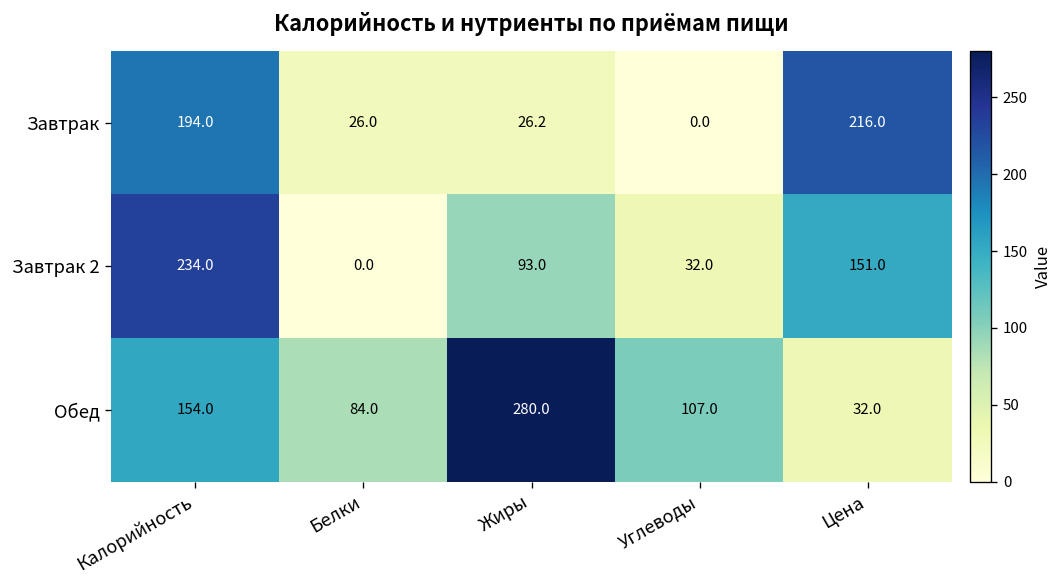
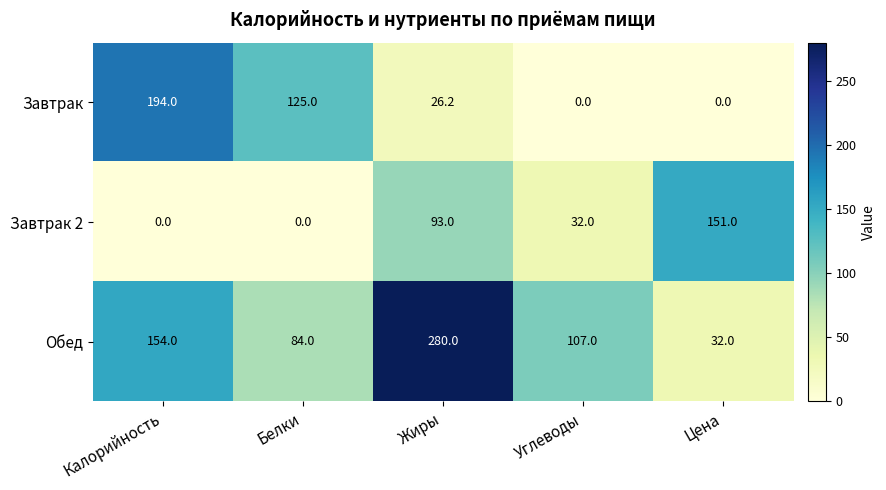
Завтрак, Белки: 26.0 -> 125.0
Завтрак, Цена: 216.0 -> 0.0
Завтрак 2, Калорийность: 234.0 -> 0.0
